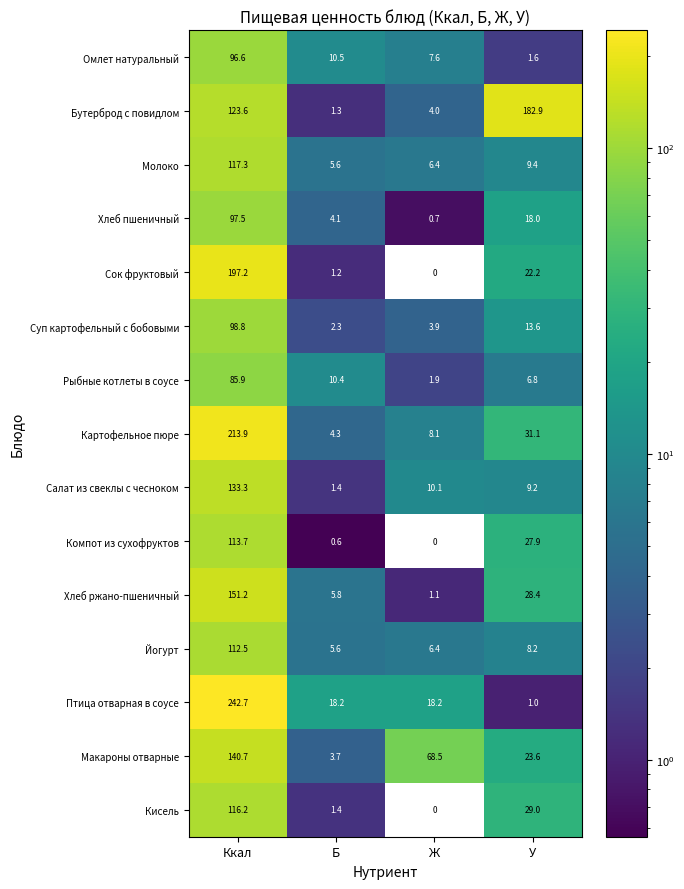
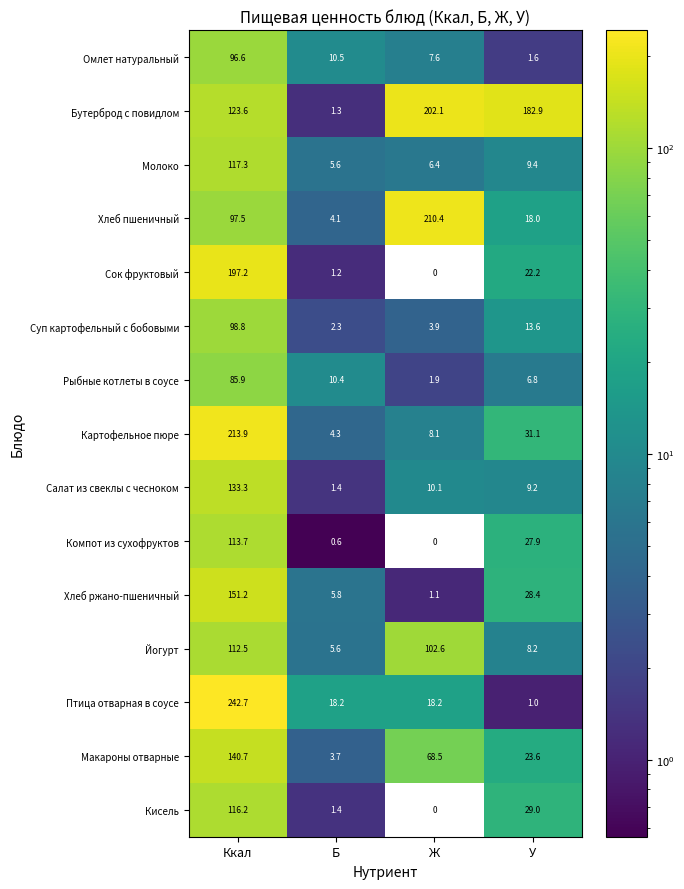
Бутерброд с повидлом, Ж: 4.0 -> 202.1
Хлеб пшеничный, Ж: 0.7 -> 210.4
Йогурт, Ж: 6.4 -> 102.6
